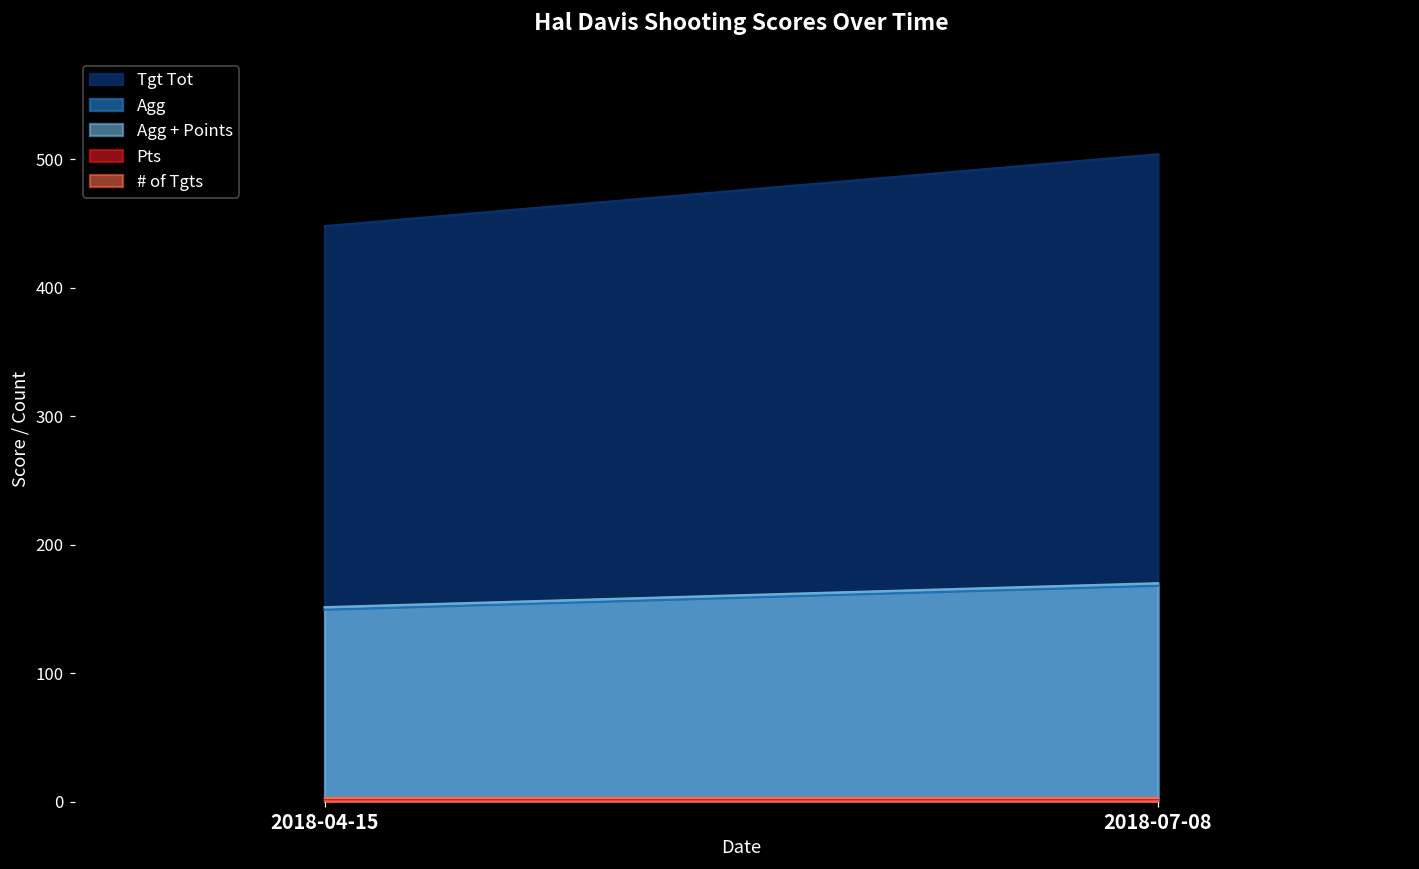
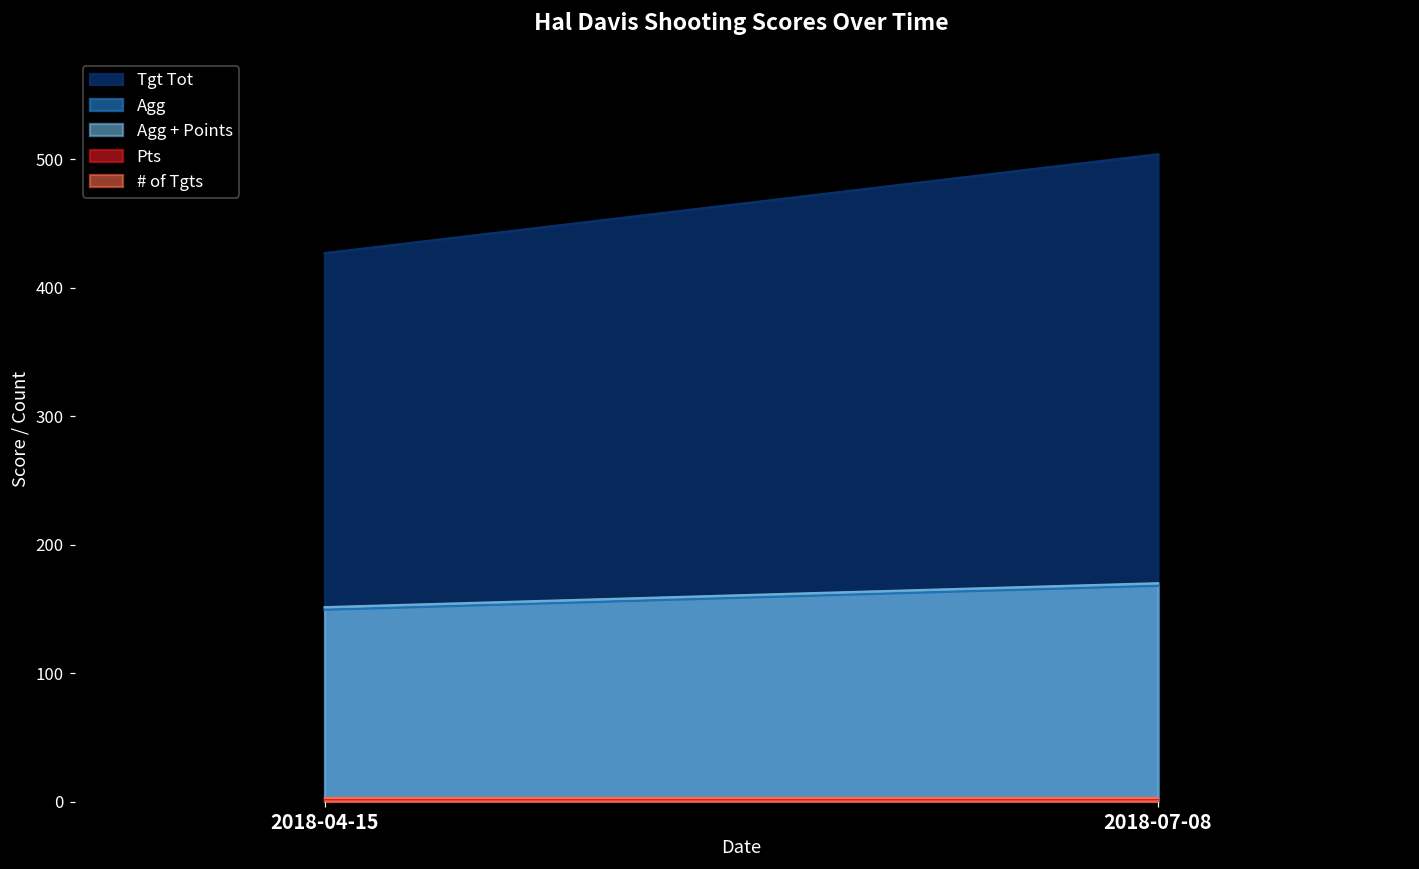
Tgt Tot, 2018-04-15: 448 -> 427
